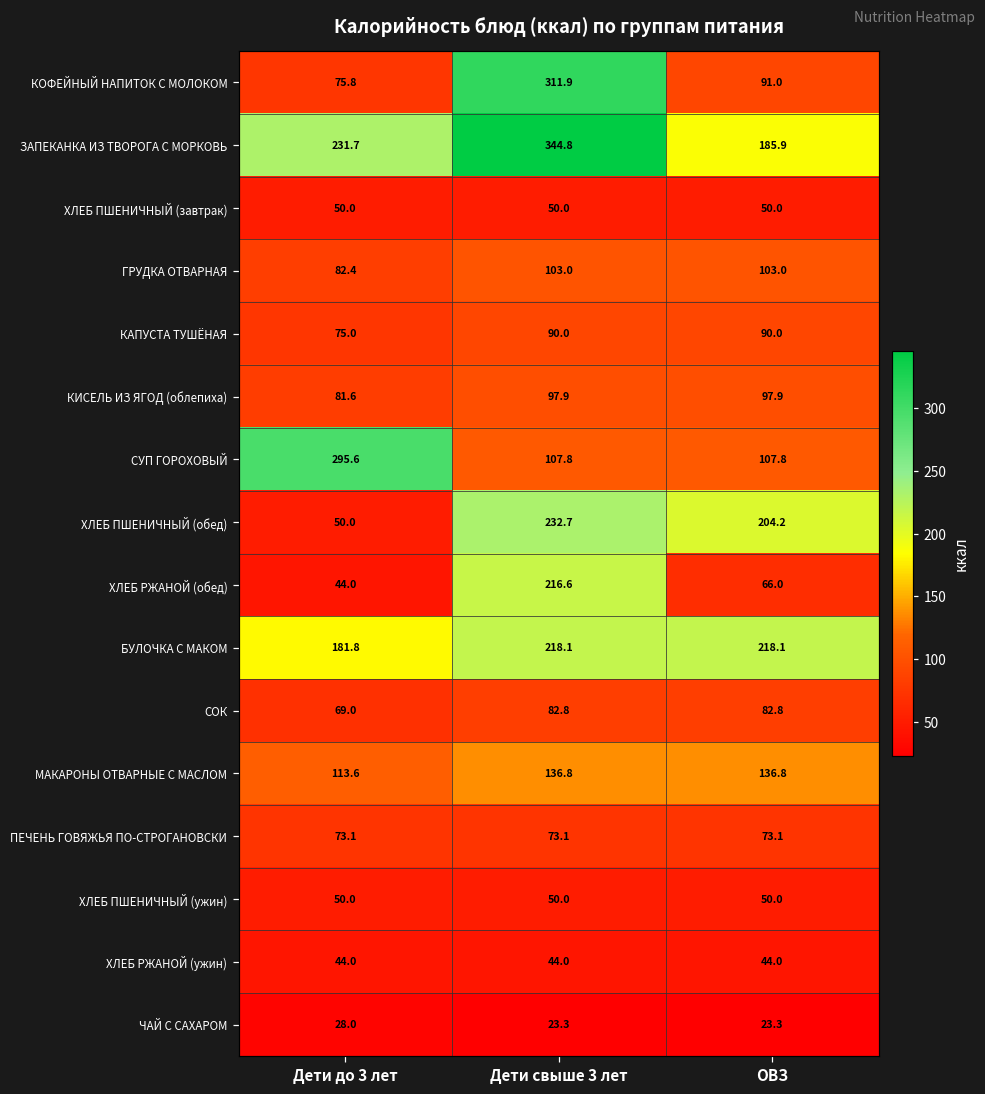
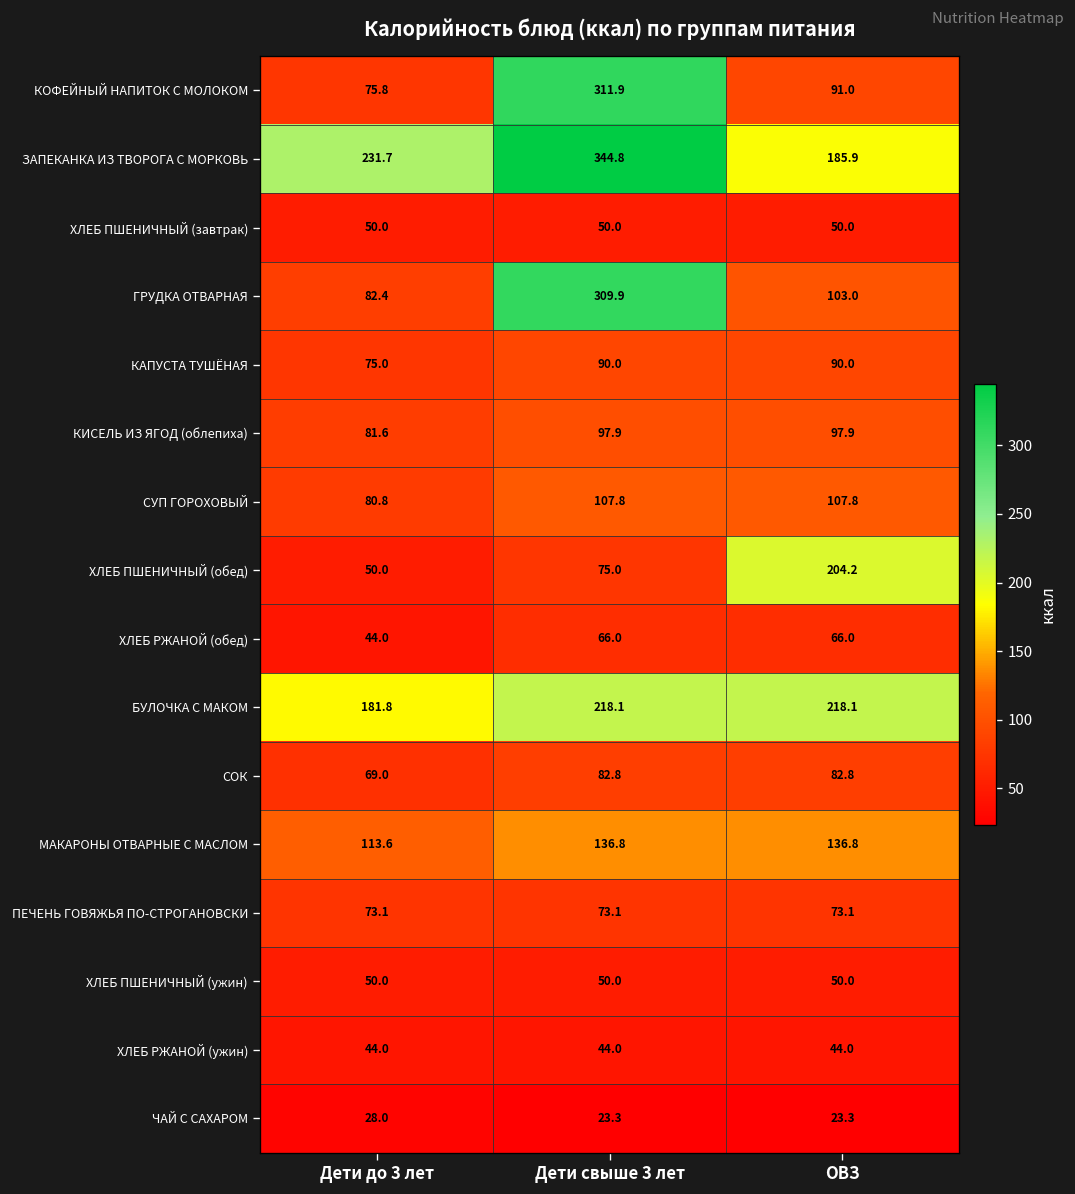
ГРУДКА ОТВАРНАЯ, Дети свыше 3 лет: 103.0 -> 309.9
СУП ГОРОХОВЫЙ, Дети до 3 лет: 295.6 -> 80.8
ХЛЕБ ПШЕНИЧНЫЙ (обед), Дети свыше 3 лет: 232.7 -> 75.0
ХЛЕБ РЖАНОЙ (обед), Дети свыше 3 лет: 216.6 -> 66.0
